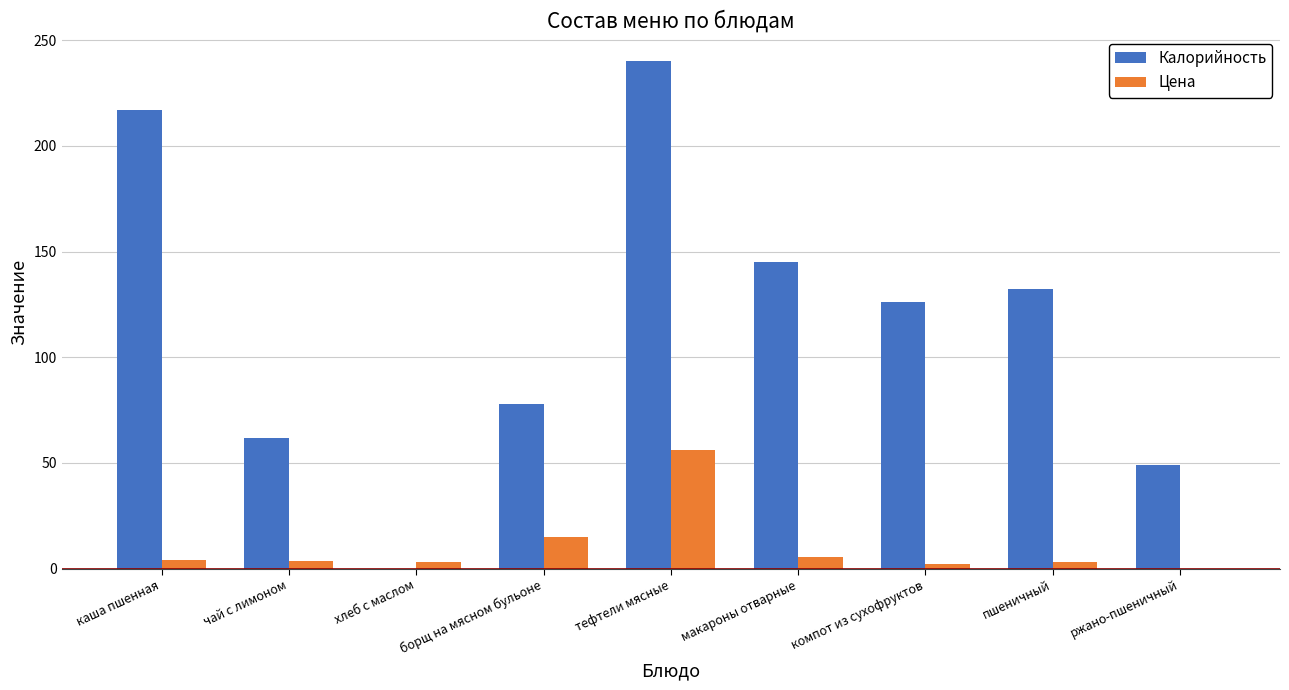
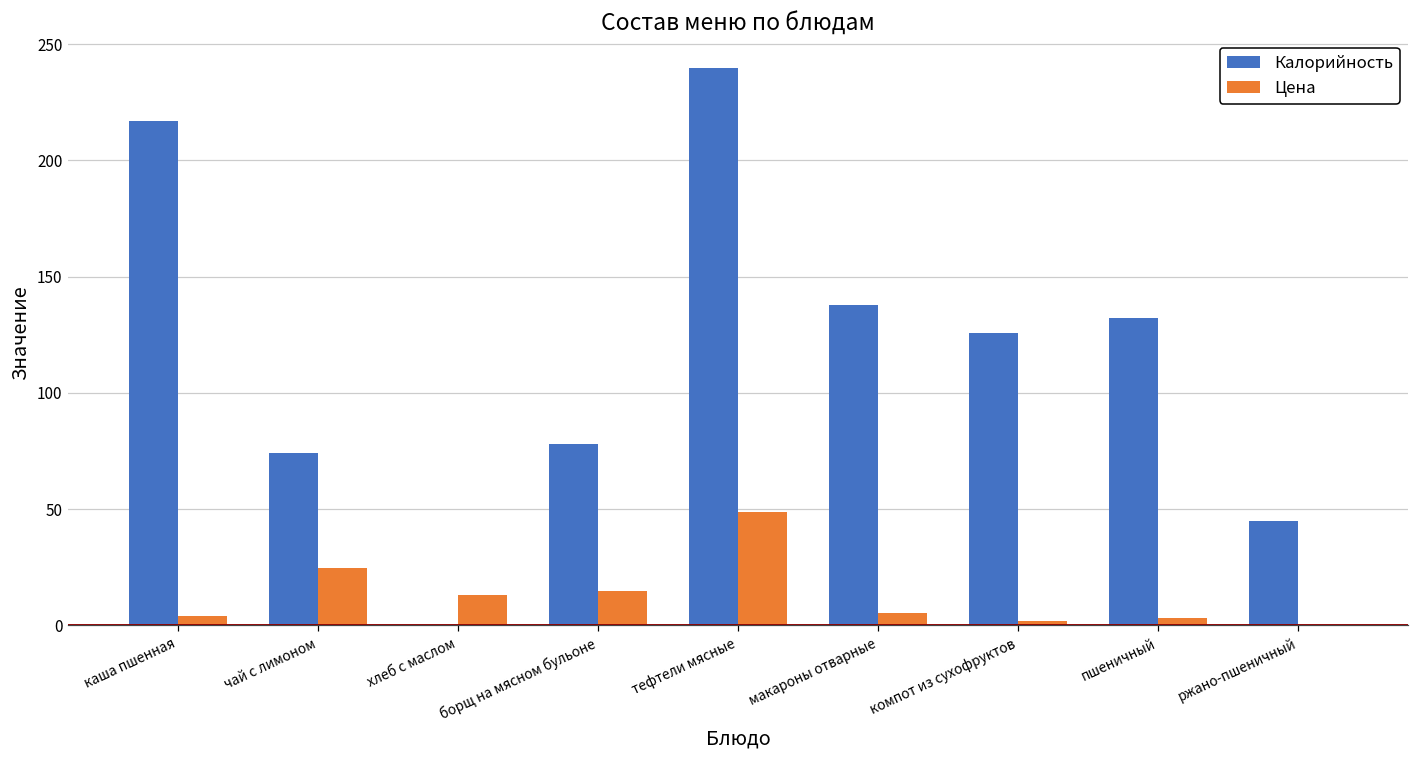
Калорийность, чай с лимоном: 62 -> 74
Цена, чай с лимоном: 4 -> 25
Цена, хлеб с маслом: 3 -> 13
Цена, тефтели мясные: 56 -> 49
Калорийность, макароны отварные: 145 -> 138
Калорийность, ржано-пшеничный: 49 -> 45
